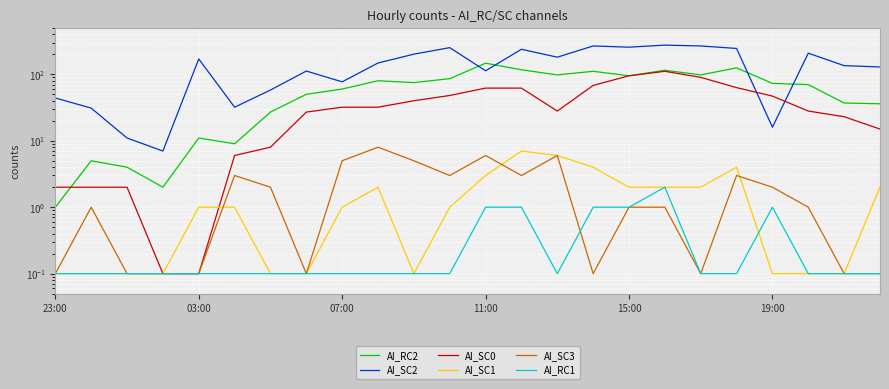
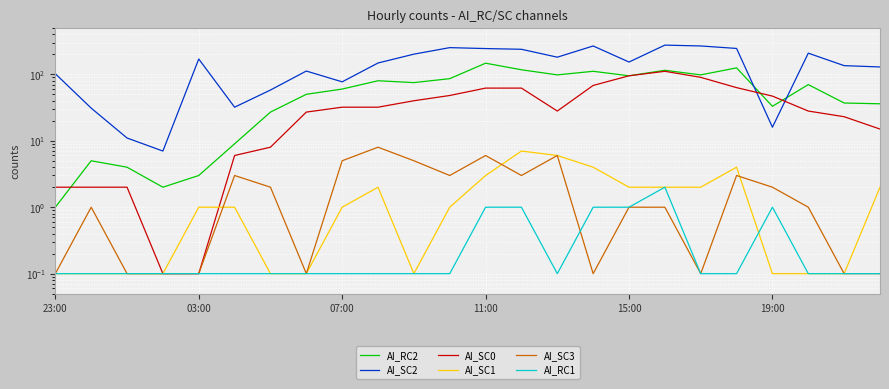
AI_SC2, 23:00: 40 -> 100
AI_RC2, 03:00: 11 -> 3
AI_SC2, 11:00: 110 -> 240
AI_SC2, 15:00: 260 -> 150
AI_RC2, 19:00: 70 -> 30
